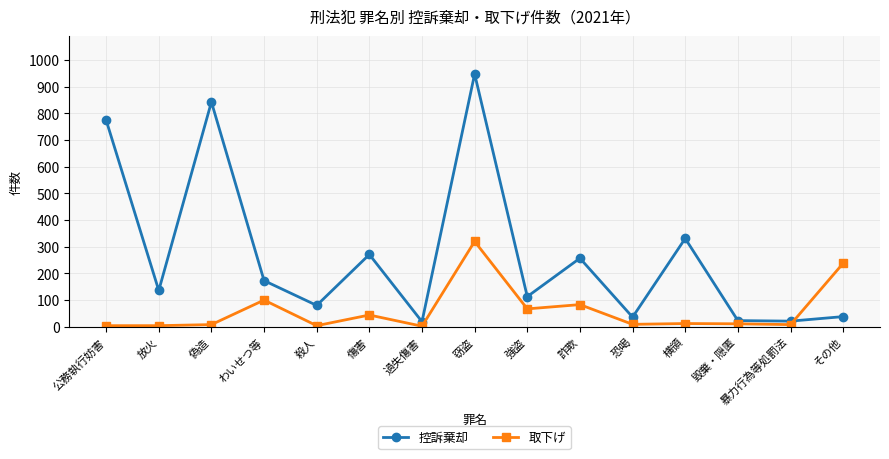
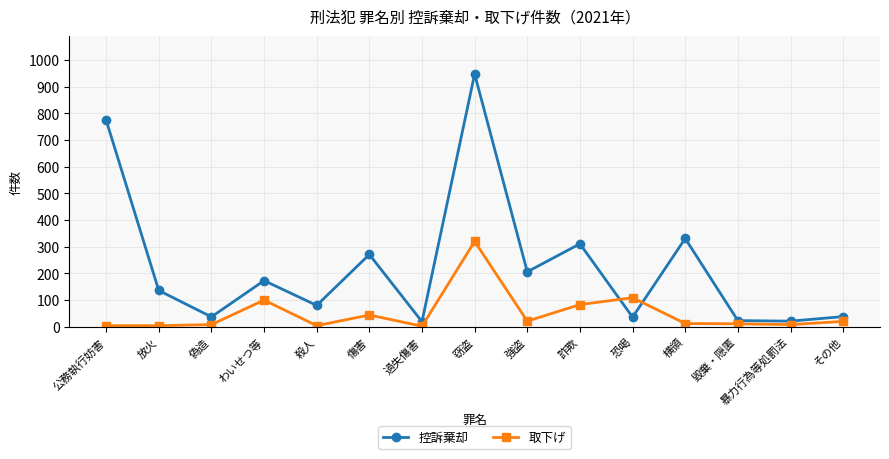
控訴棄却, 偽造: 840 -> 40
控訴棄却, 強盗: 110 -> 210
取下げ, 強盗: 70 -> 20
控訴棄却, 詐欺: 260 -> 310
取下げ, 恐喝: 10 -> 110
取下げ, その他: 240 -> 20
